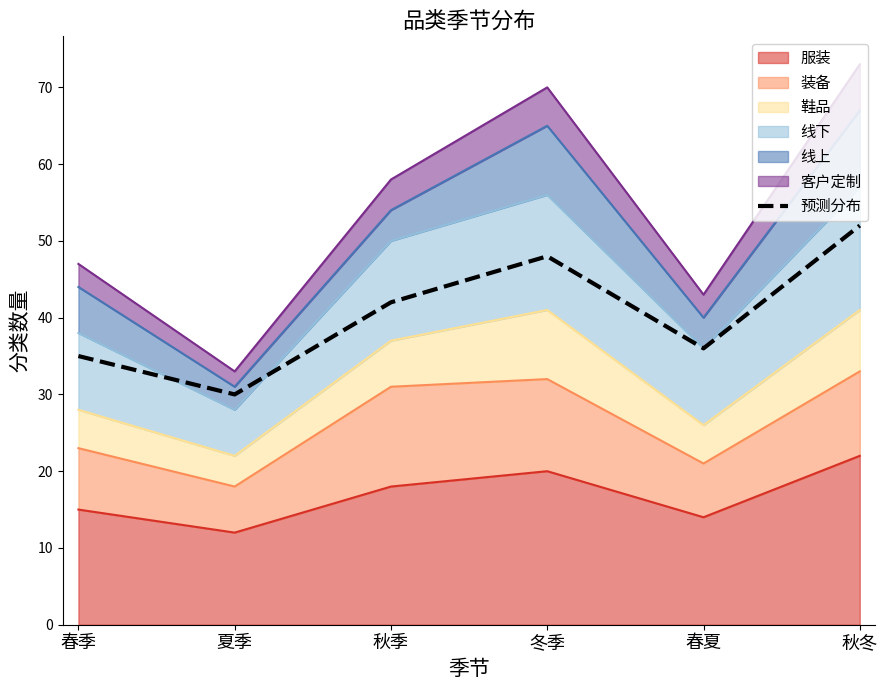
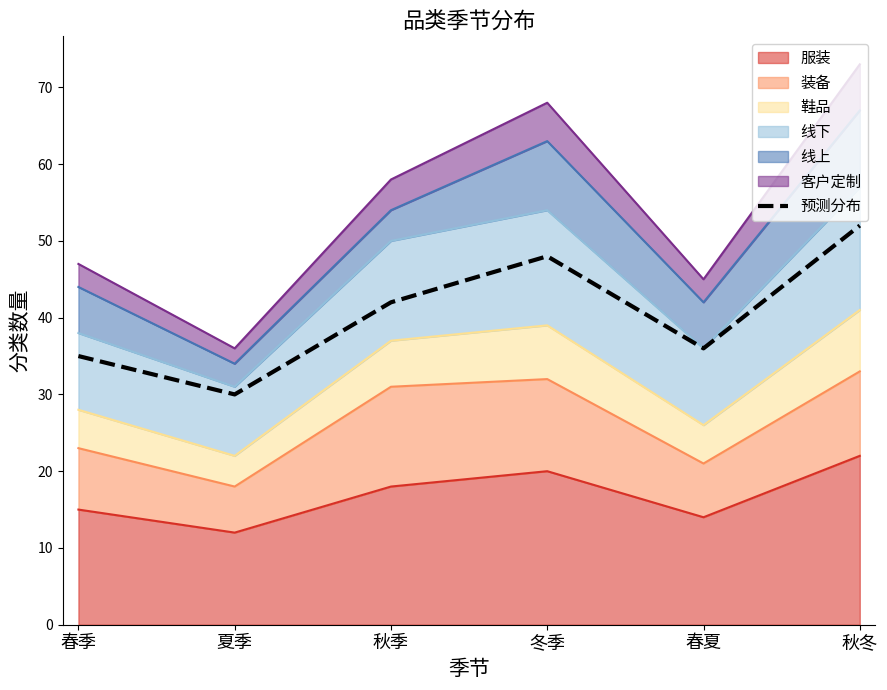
线下, 夏季: 6 -> 9
鞋品, 冬季: 9 -> 7
线上, 春夏: 4 -> 6
